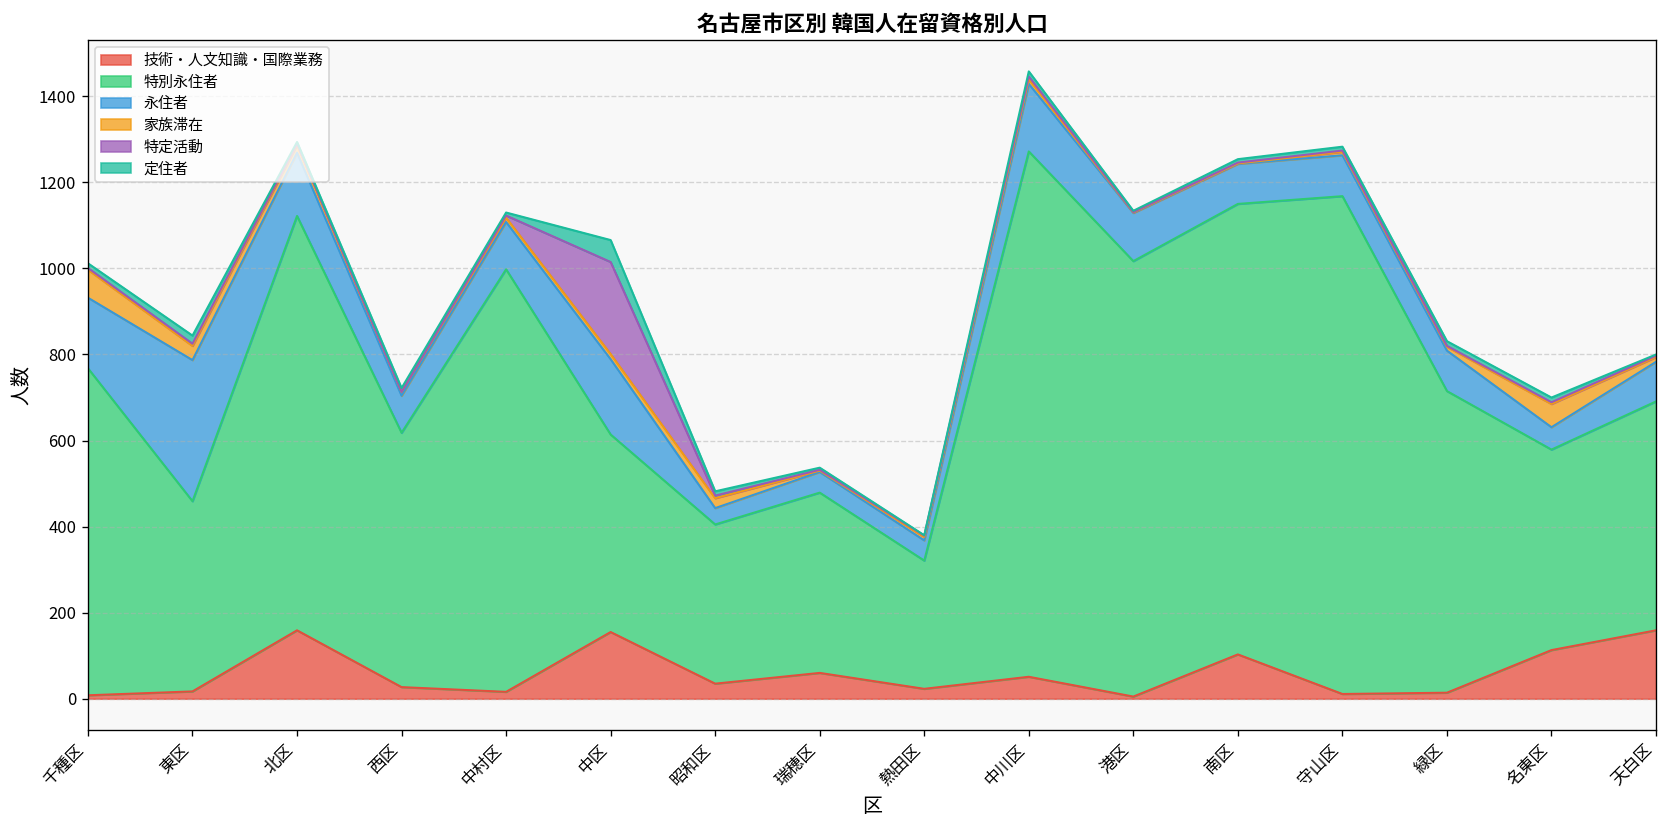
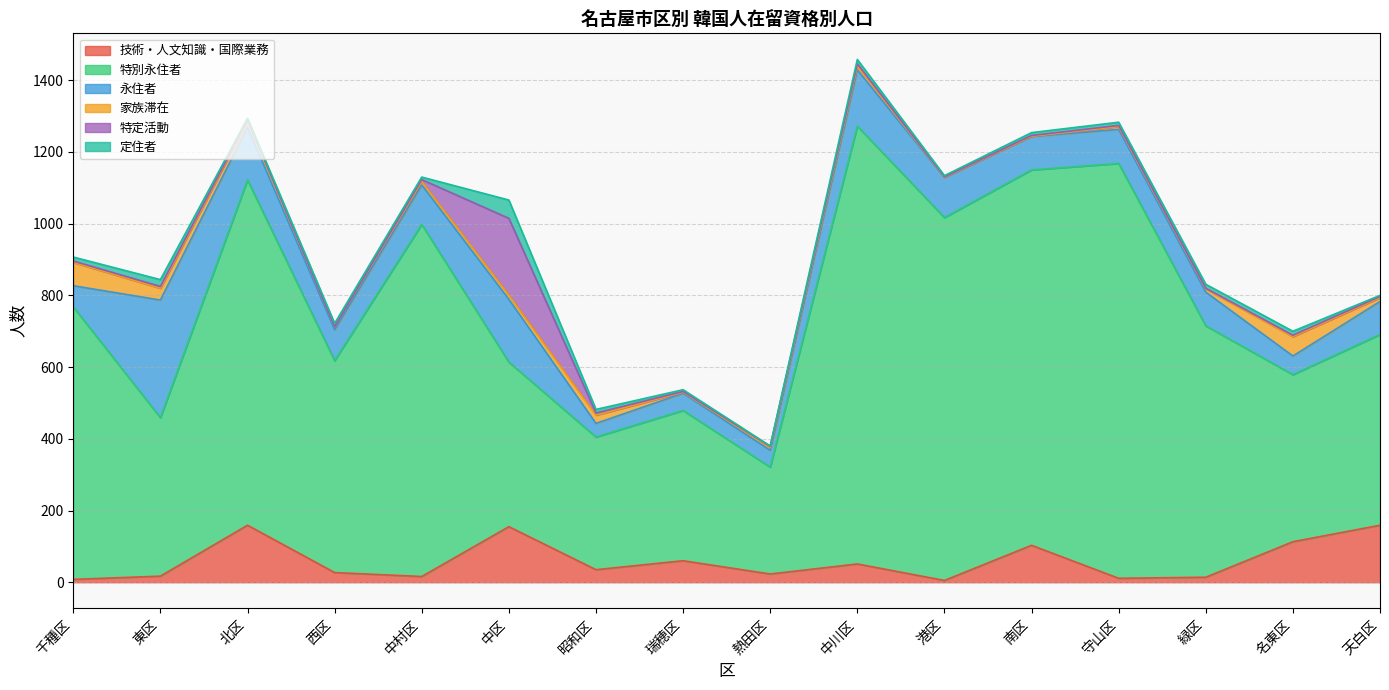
永住者, 千種区: 160 -> 60
